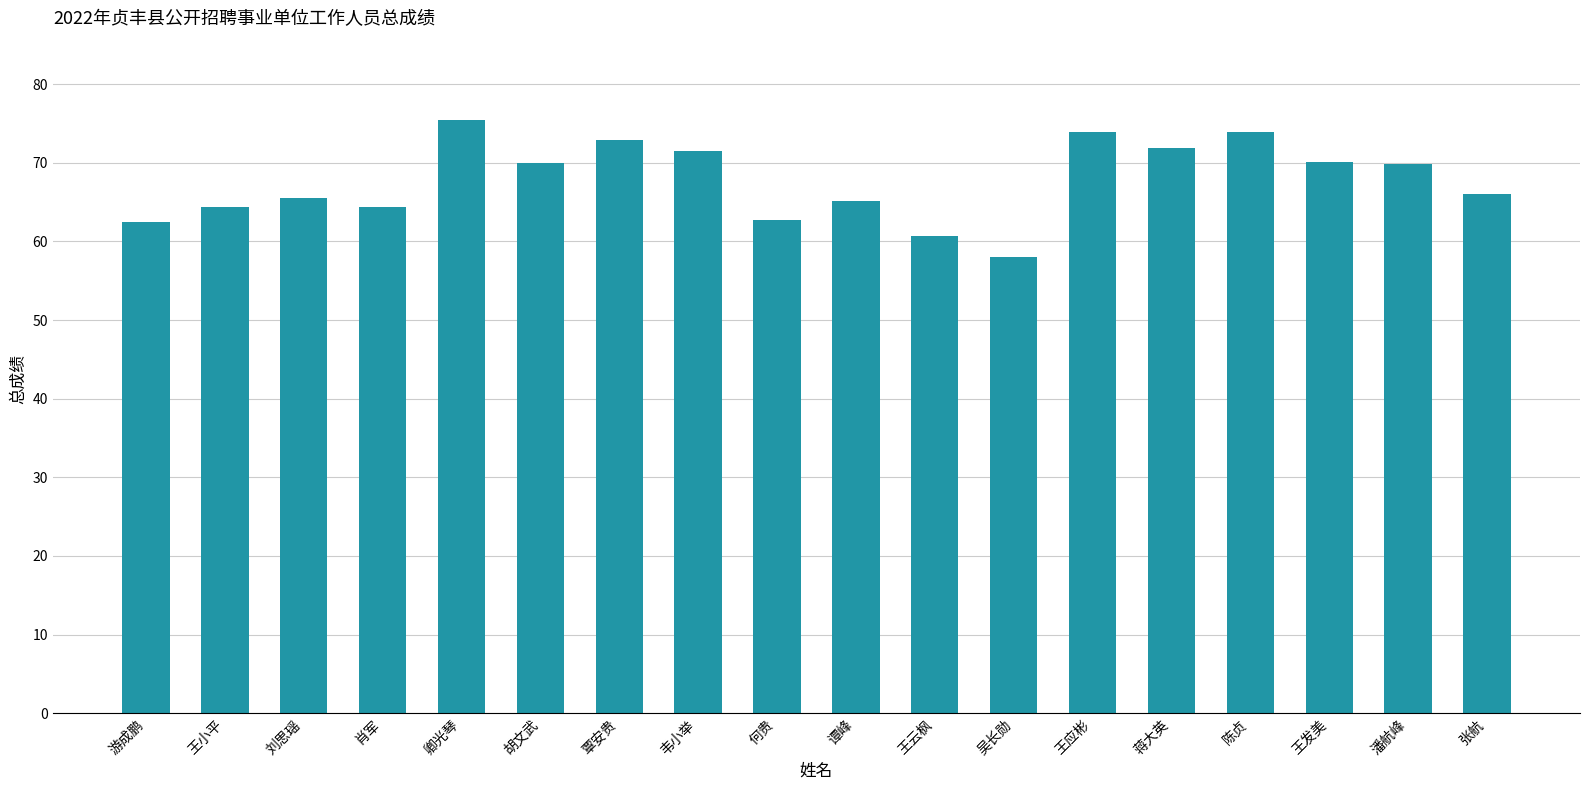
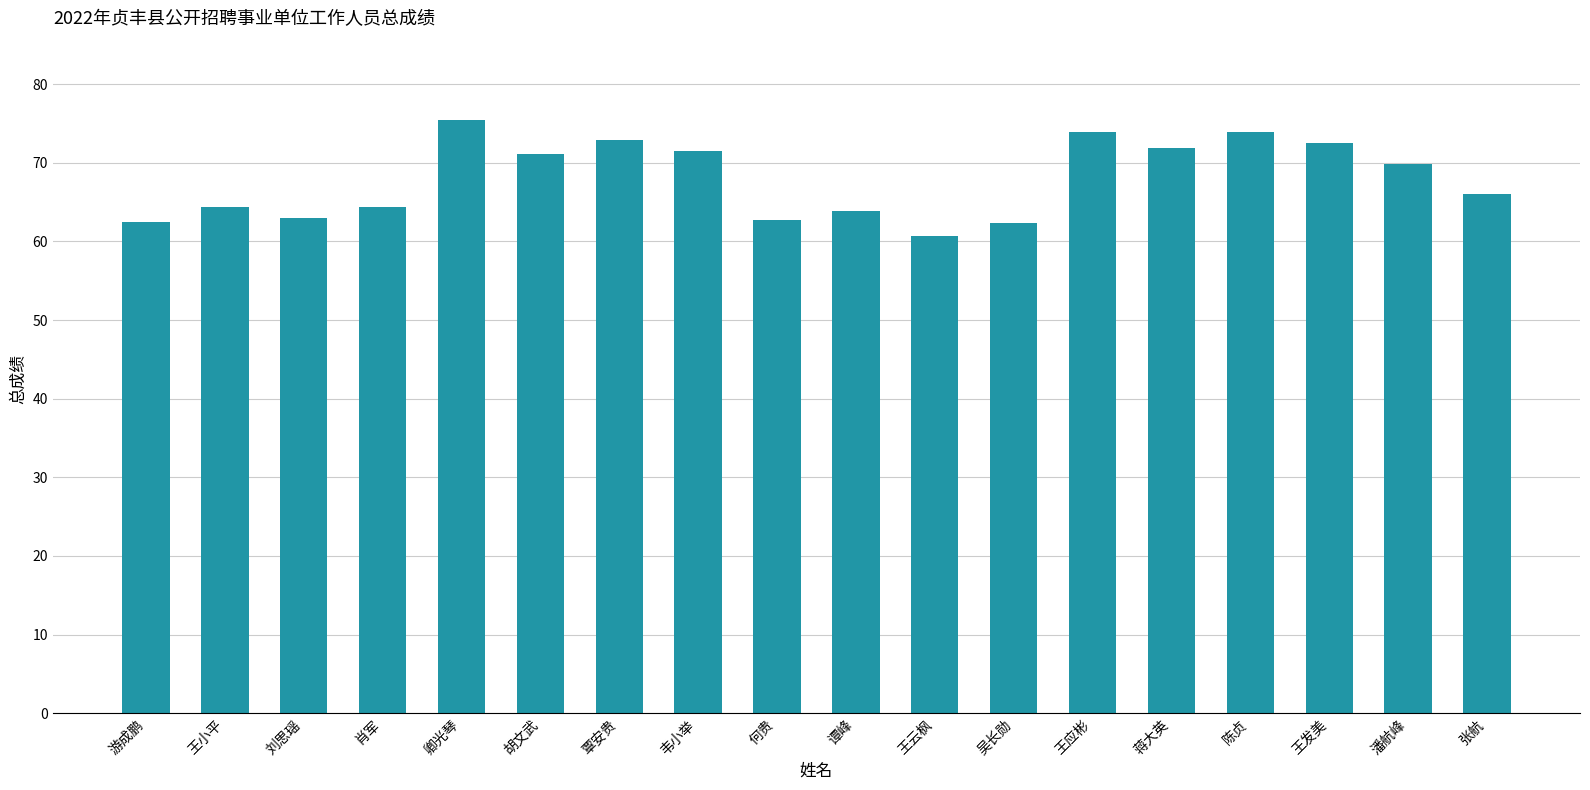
刘思瑶: 66 -> 63
胡文武: 70 -> 71
谭峰: 65 -> 64
吴长勋: 58 -> 62
王发美: 70 -> 72
